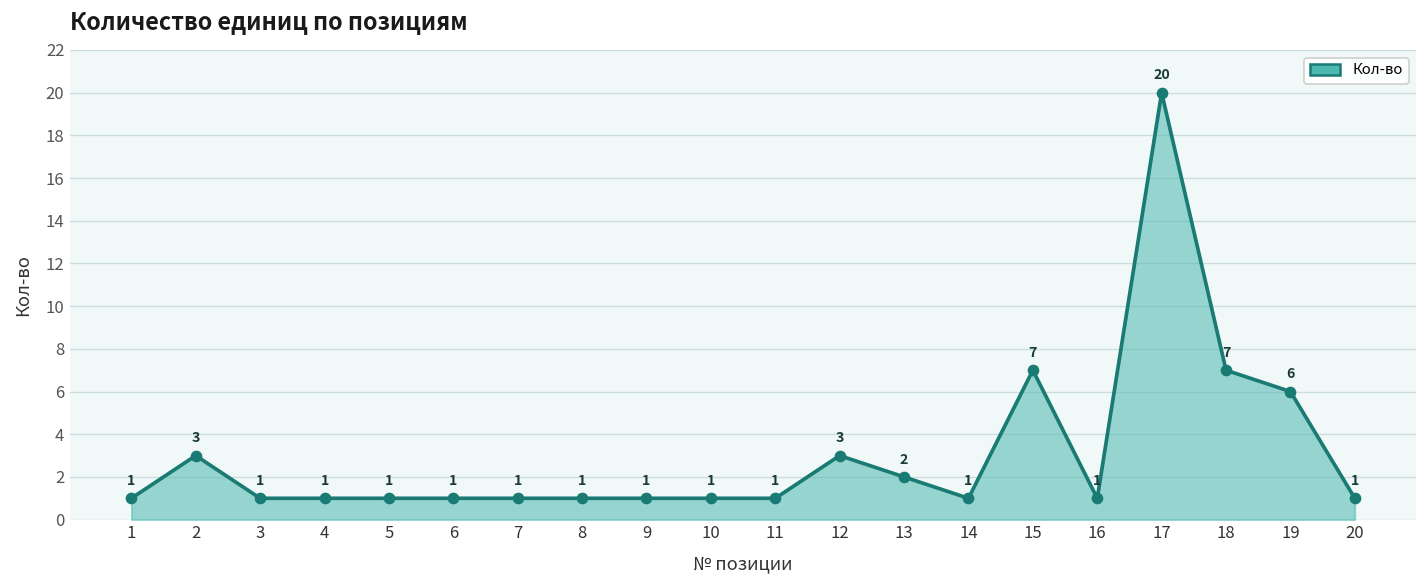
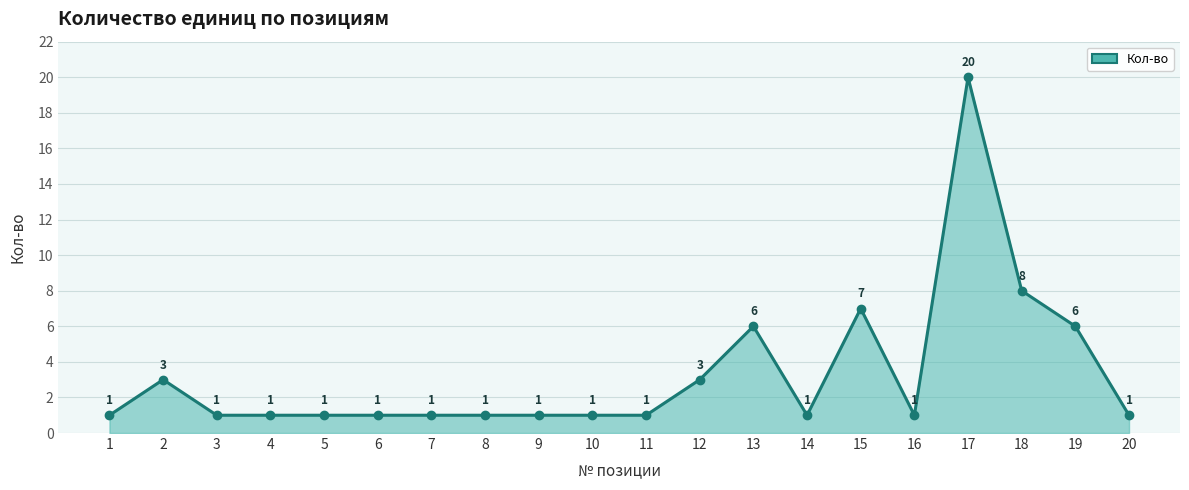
13: 2 -> 6
18: 7 -> 8
